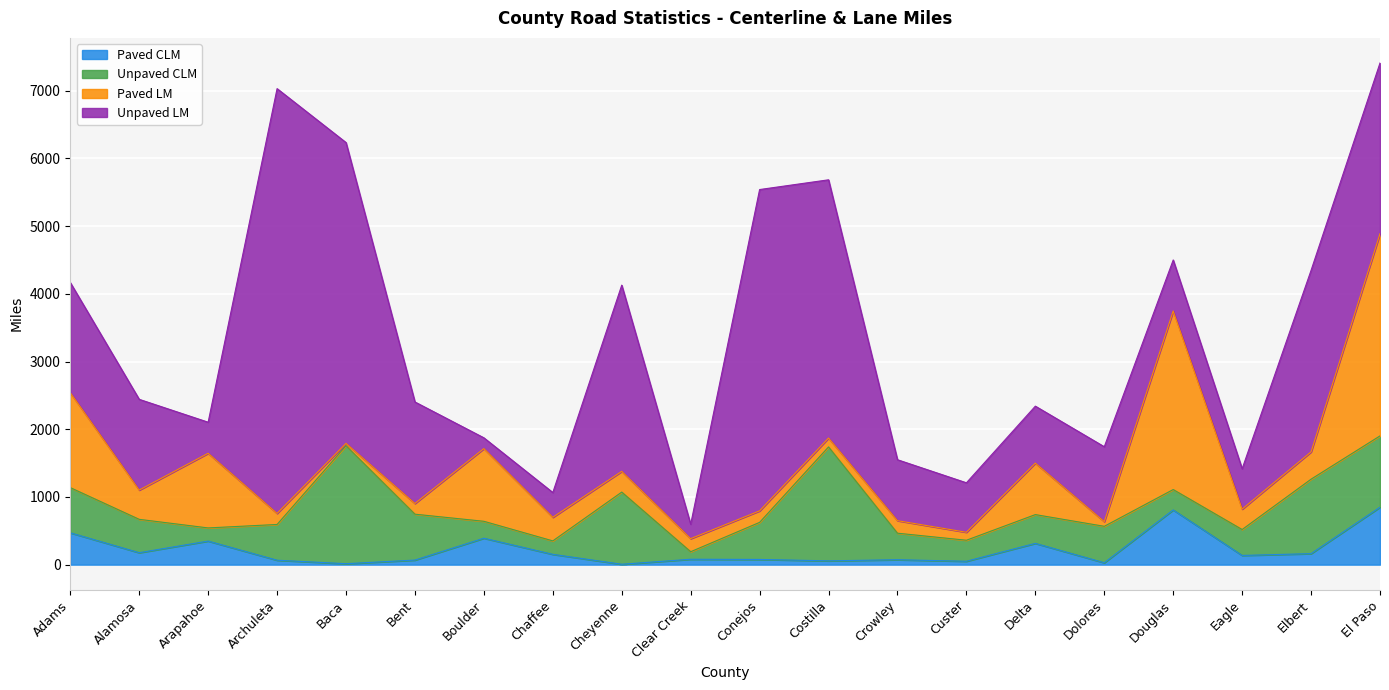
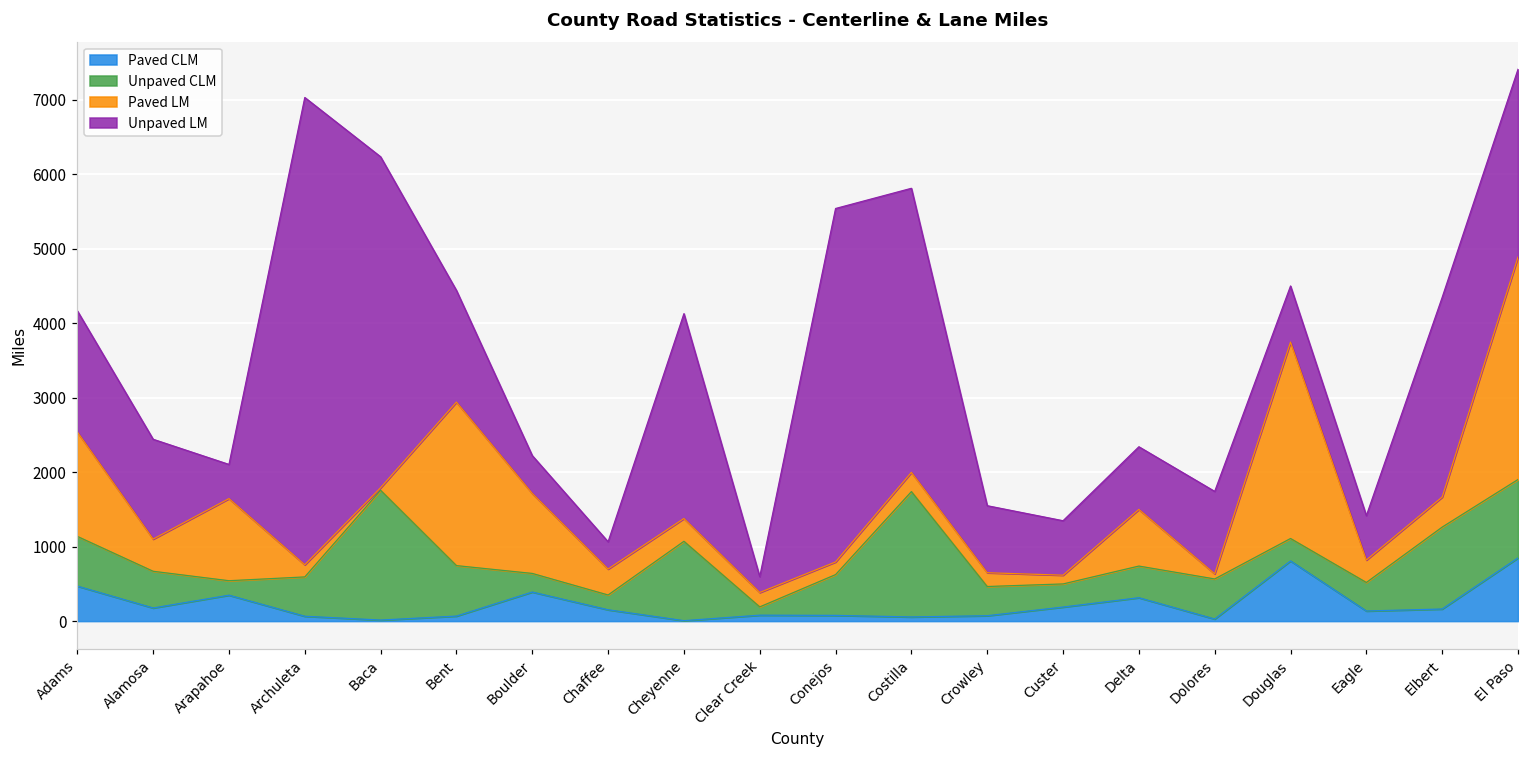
Paved LM, Bent: 200 -> 2200
Unpaved LM, Boulder: 200 -> 500
Paved LM, Costilla: 100 -> 300
Paved CLM, Custer: 100 -> 200
